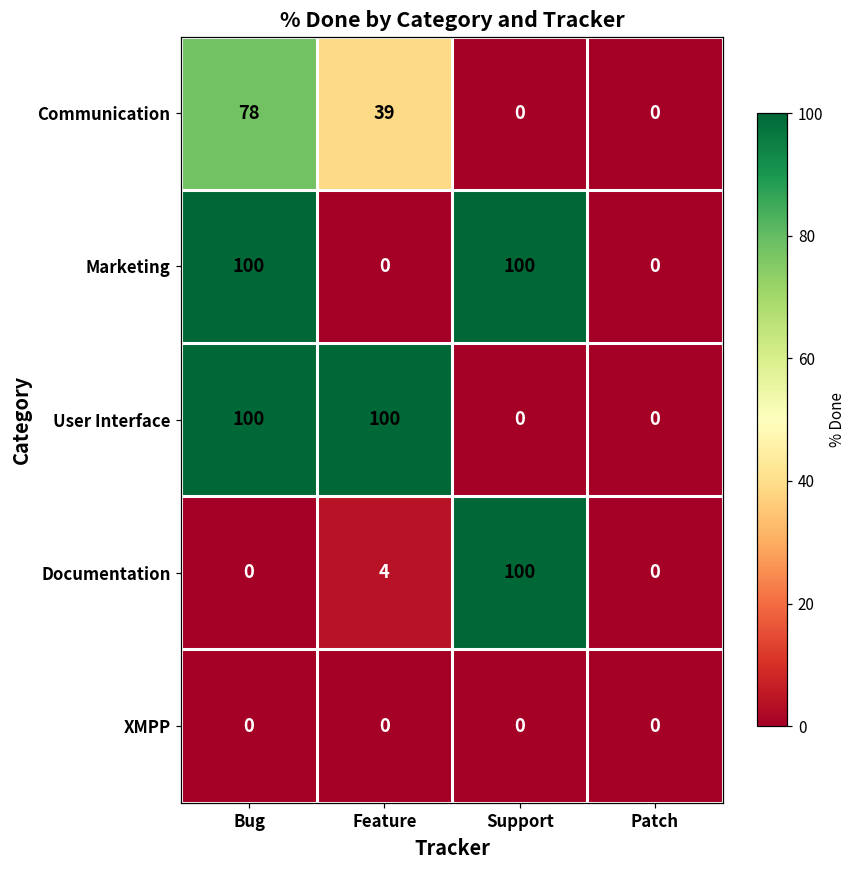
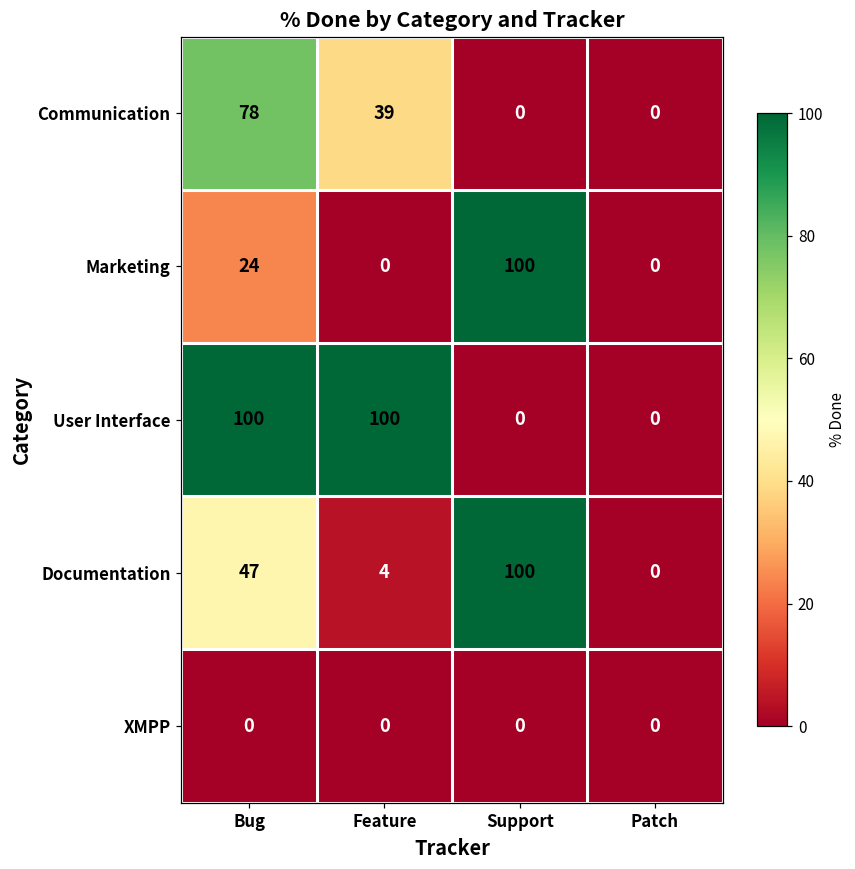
Marketing, Bug: 100 -> 24
Documentation, Bug: 0 -> 47
